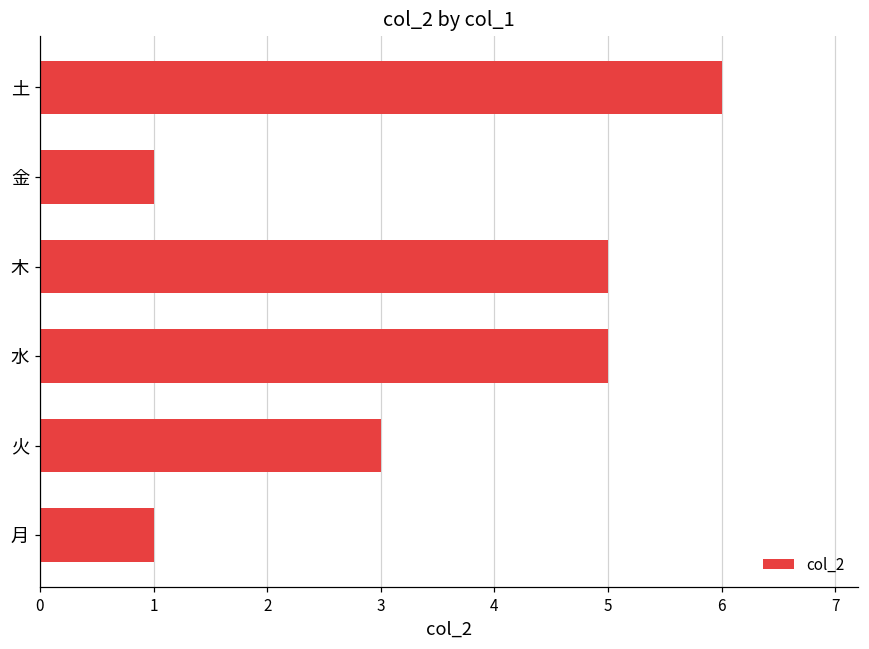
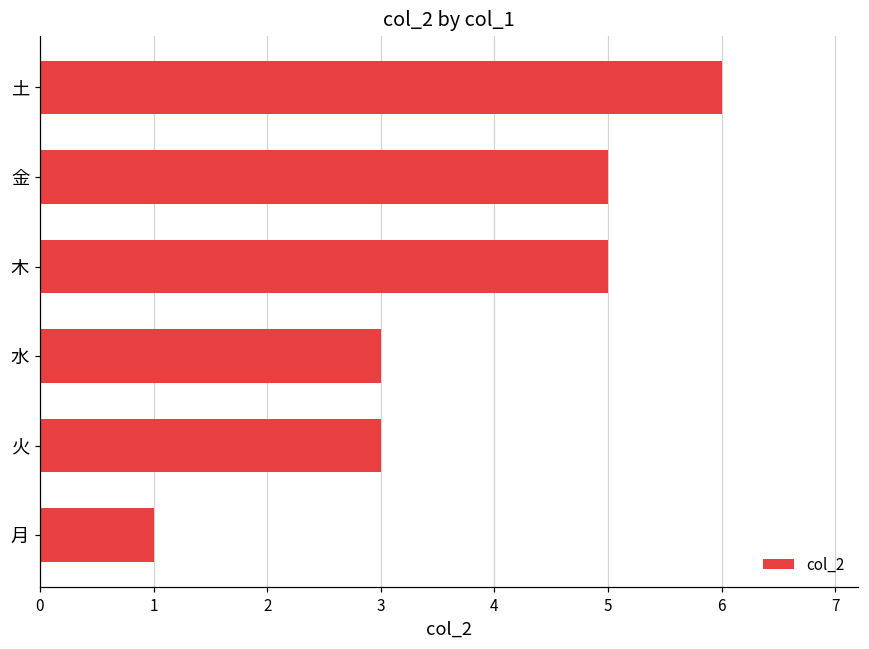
金: 1 -> 5
水: 5 -> 3
